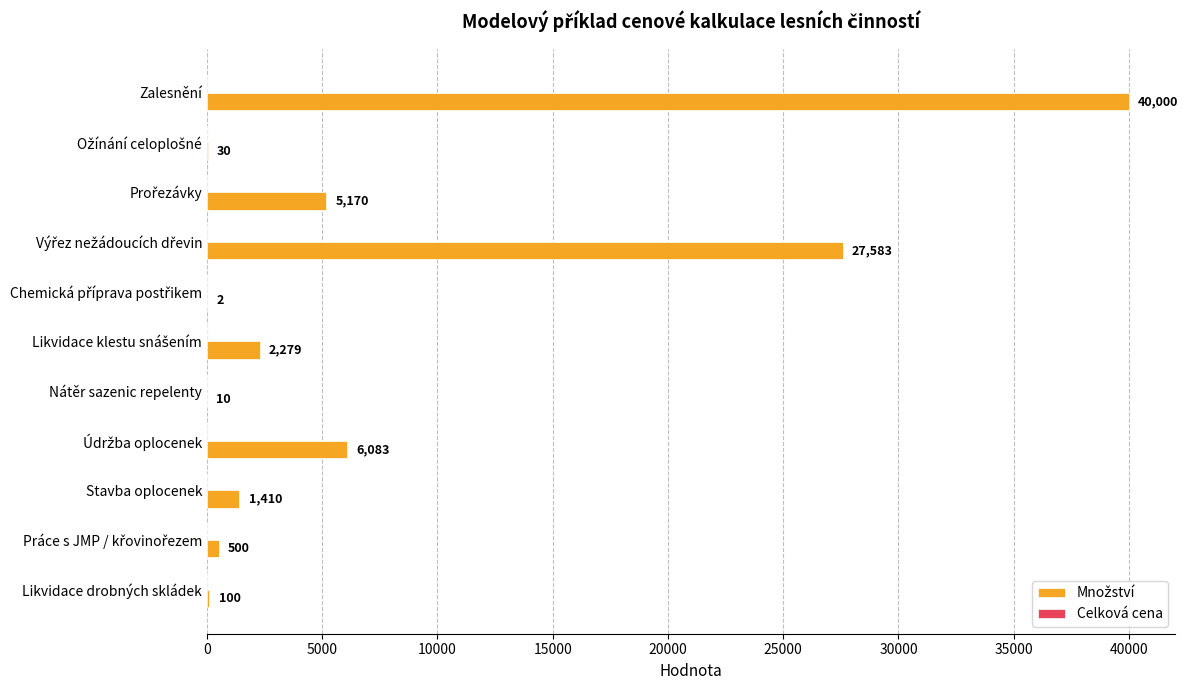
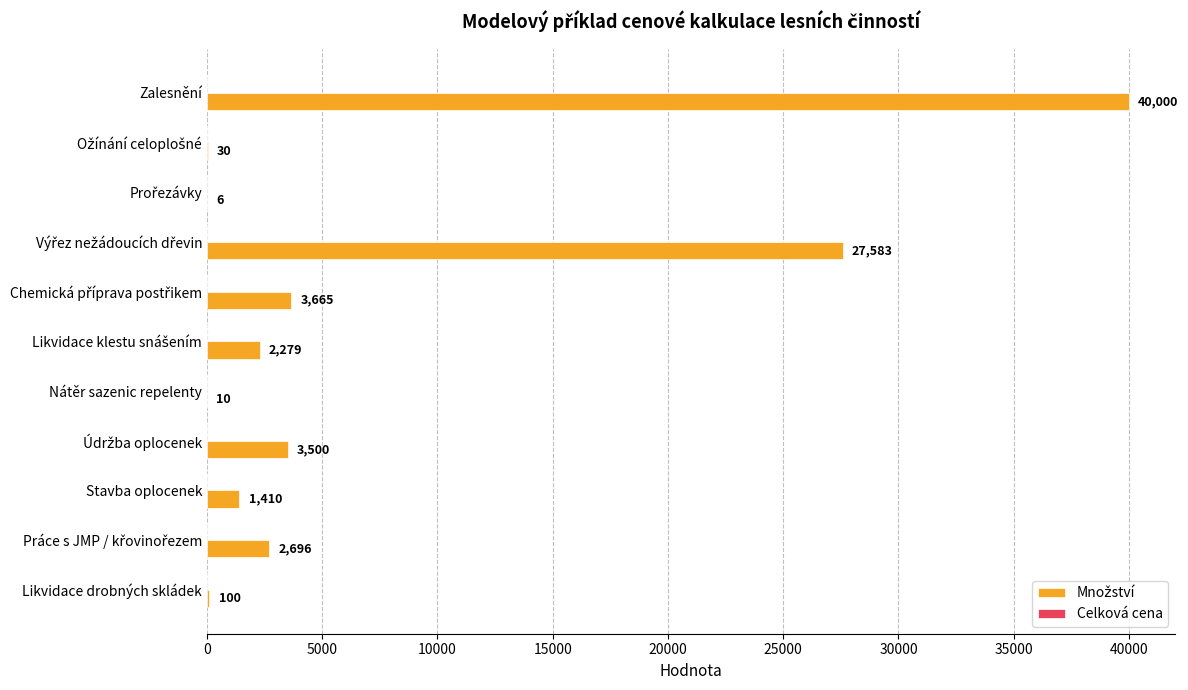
Množství, Prořezávky: 5,170 -> 6
Množství, Chemická příprava postřikem: 2 -> 3,665
Množství, Údržba oplocenek: 6,083 -> 3,500
Množství, Práce s JMP / křovinořezem: 500 -> 2,696
